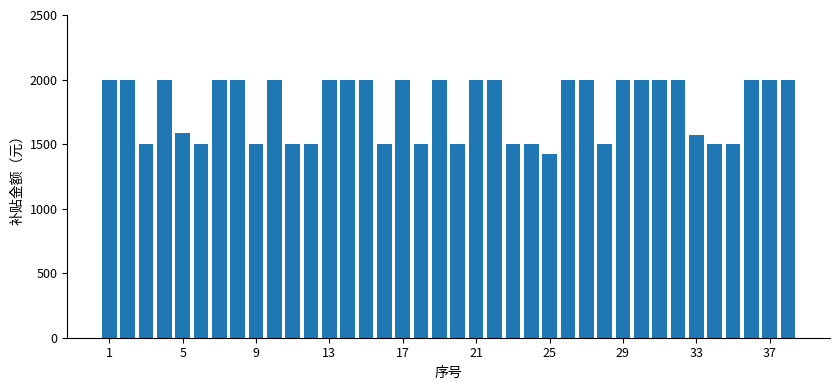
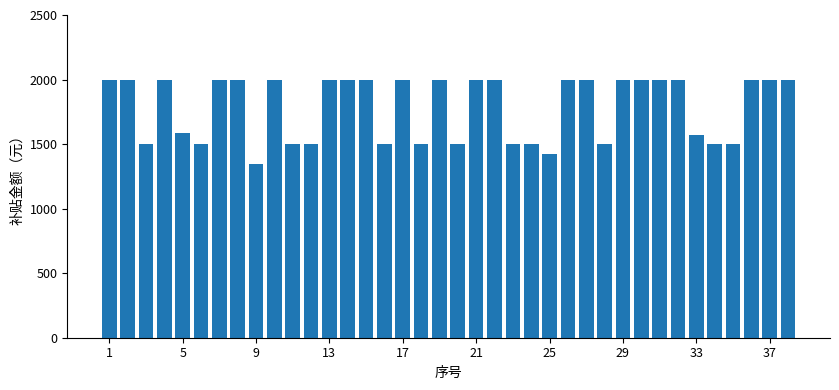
9: 1500 -> 1350
